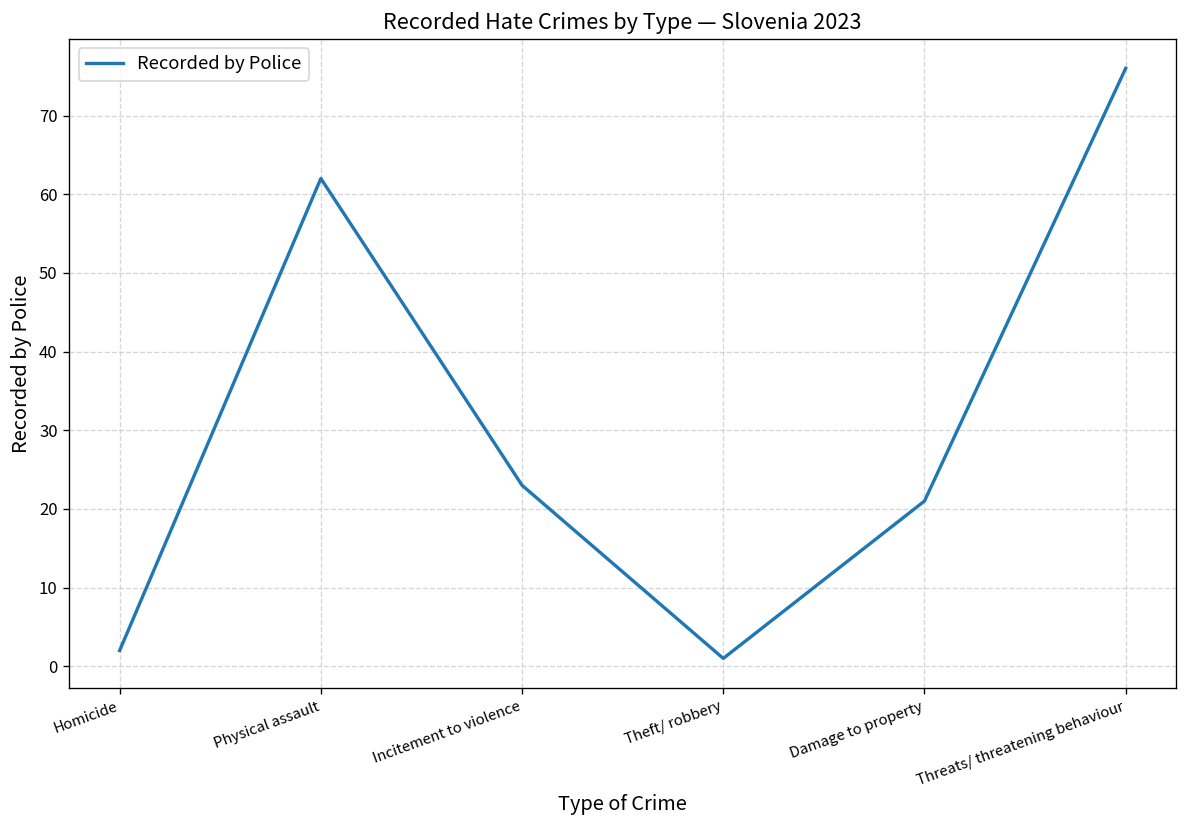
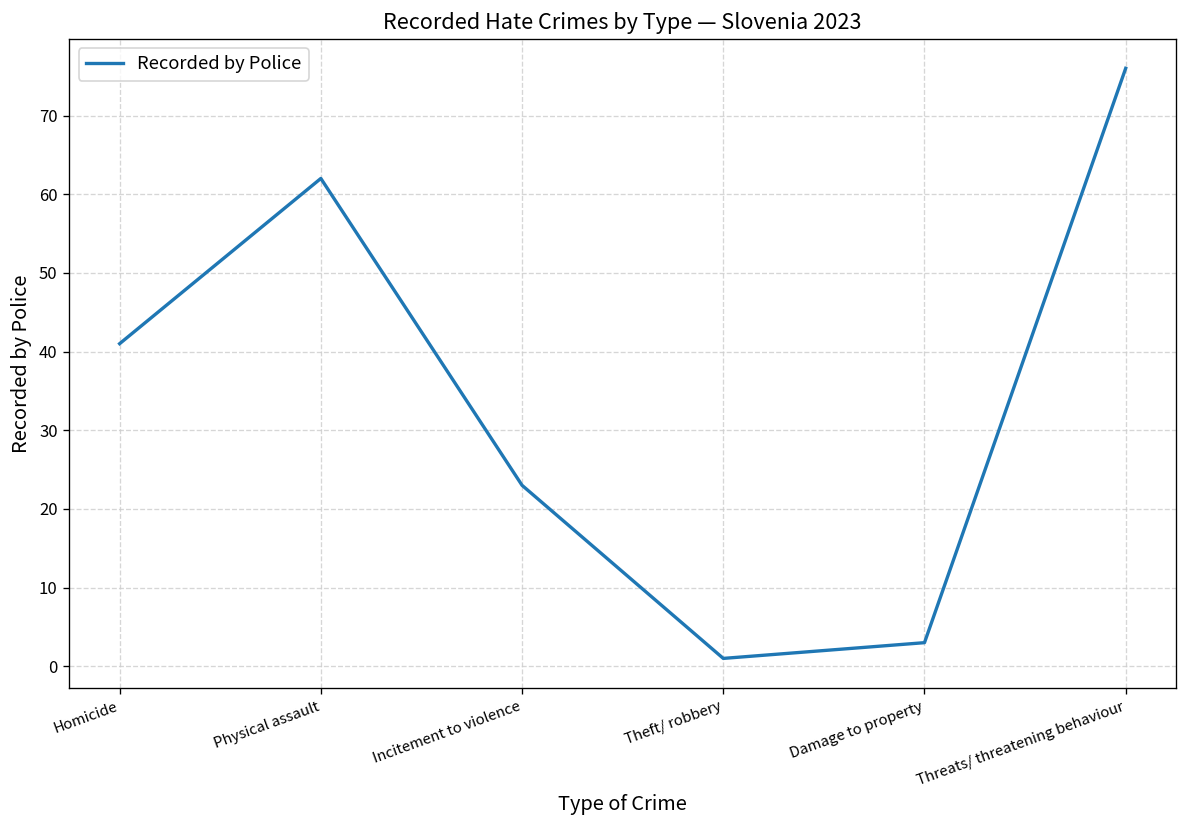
Homicide: 2 -> 41
Damage to property: 21 -> 3
